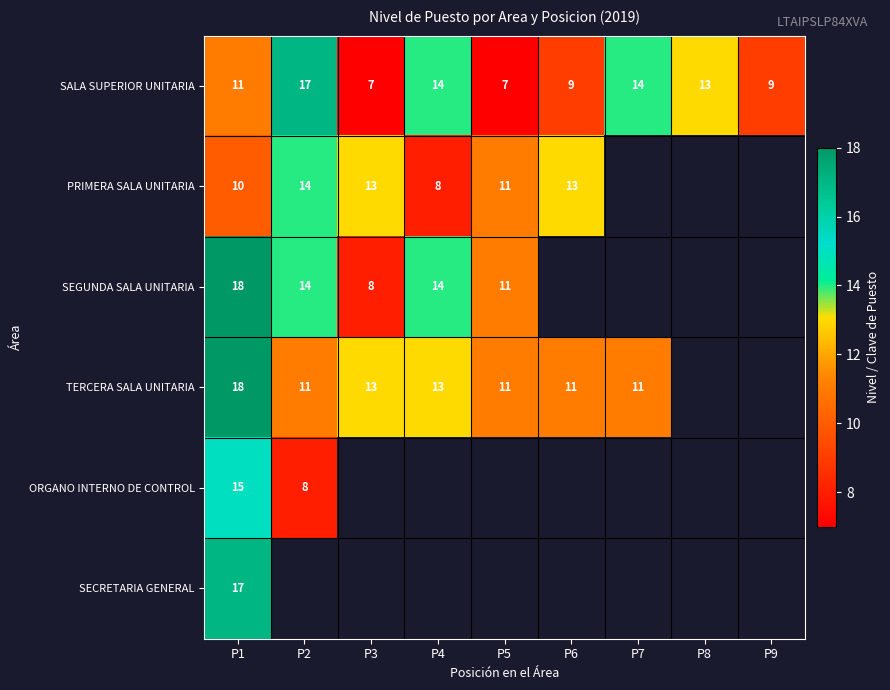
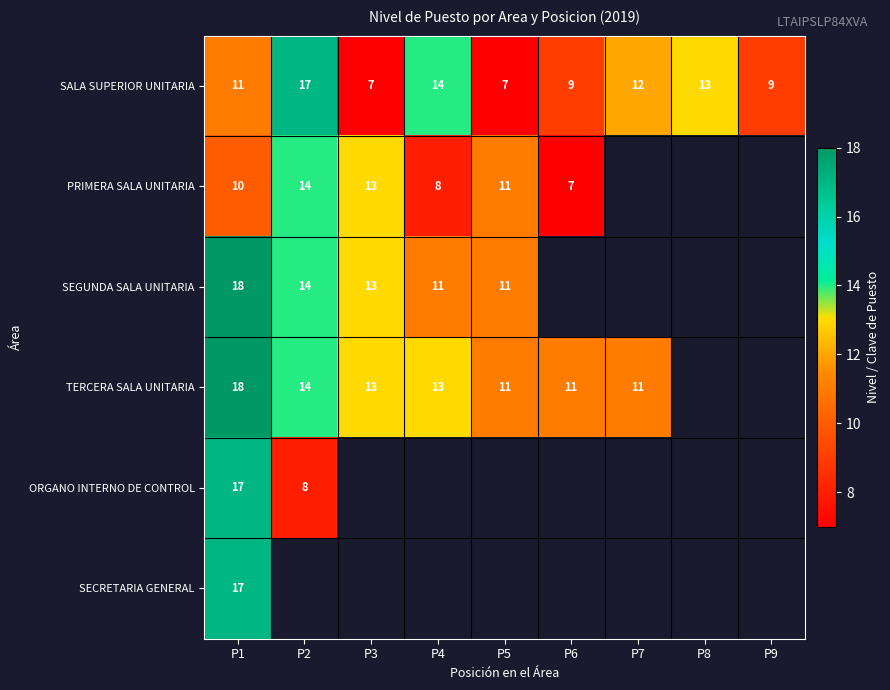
SALA SUPERIOR UNITARIA, P7: 14 -> 12
PRIMERA SALA UNITARIA, P6: 13 -> 7
SEGUNDA SALA UNITARIA, P3: 8 -> 13
SEGUNDA SALA UNITARIA, P4: 14 -> 11
TERCERA SALA UNITARIA, P2: 11 -> 14
ORGANO INTERNO DE CONTROL, P1: 15 -> 17
